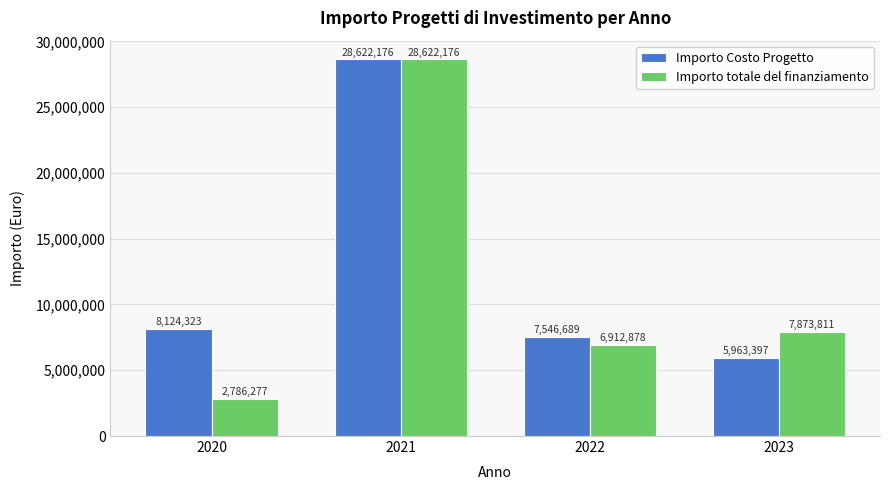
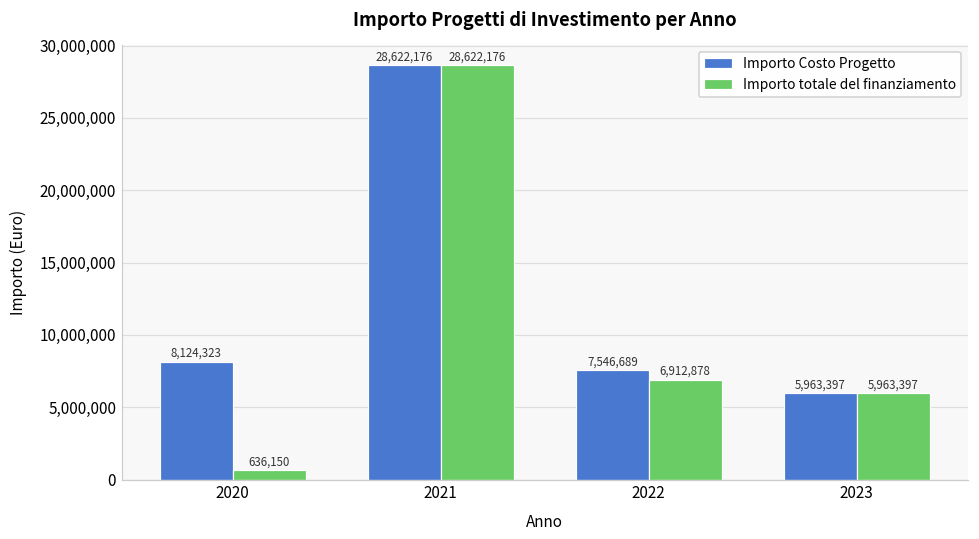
Importo totale del finanziamento, 2020: 2,786,277 -> 636,150
Importo totale del finanziamento, 2023: 7,873,811 -> 5,963,397
